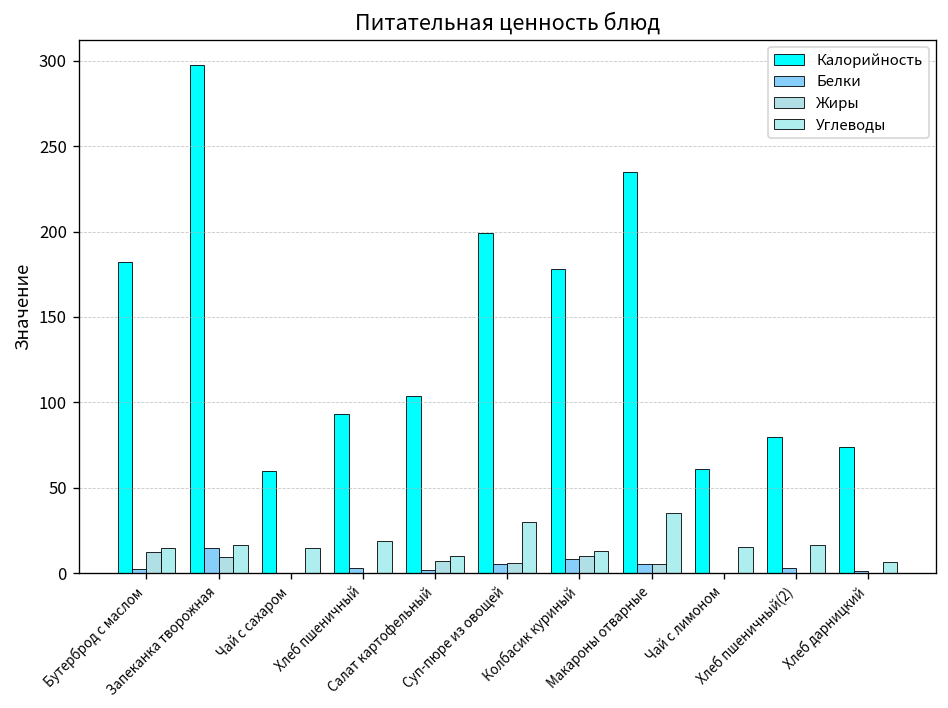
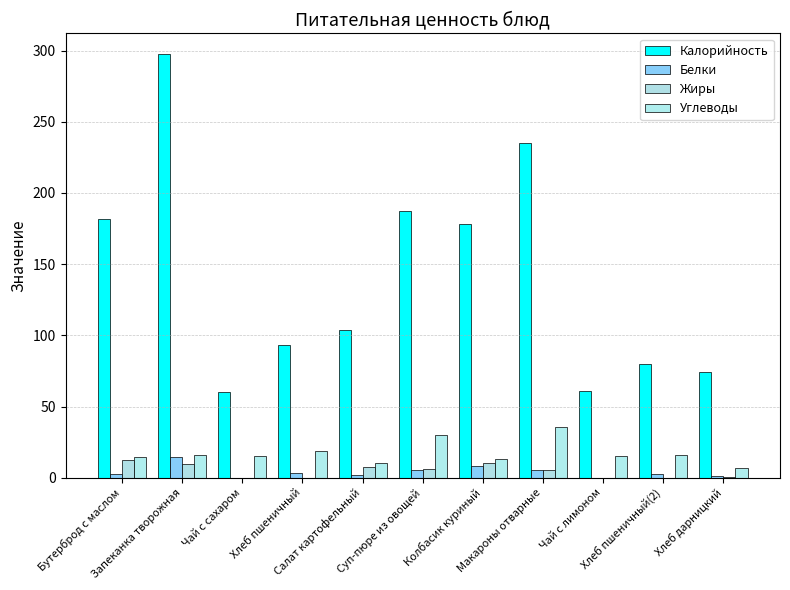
Калорийность, Суп-пюре из овощей: 199 -> 187
